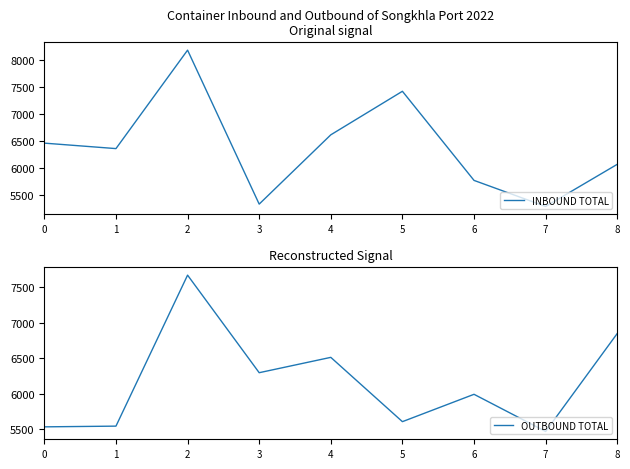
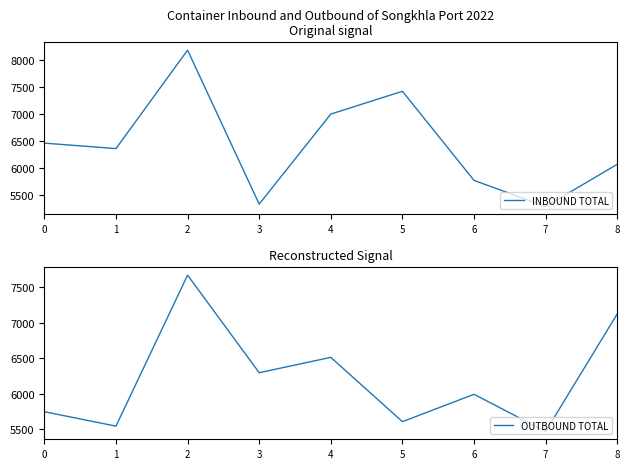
Container Inbound and Outbound of Songkhla Port 2022 Original signal, 4: 6600 -> 7000
Reconstructed Signal, 0: 5500 -> 5700
Reconstructed Signal, 8: 6800 -> 7100
